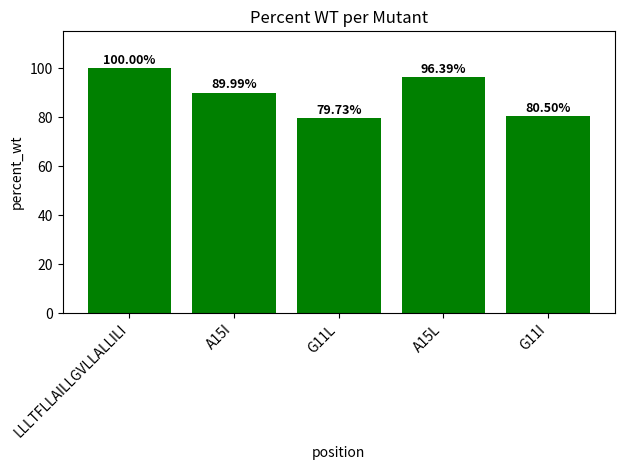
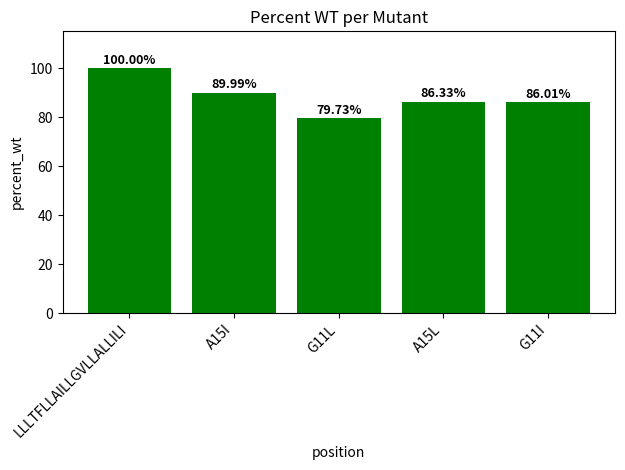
A15L: 96.39% -> 86.33%
G11I: 80.50% -> 86.01%
